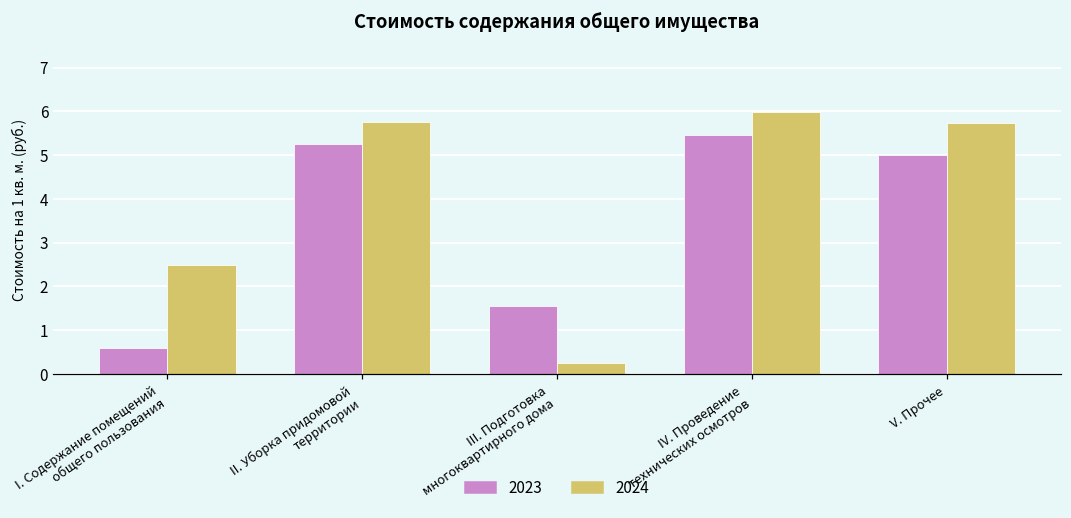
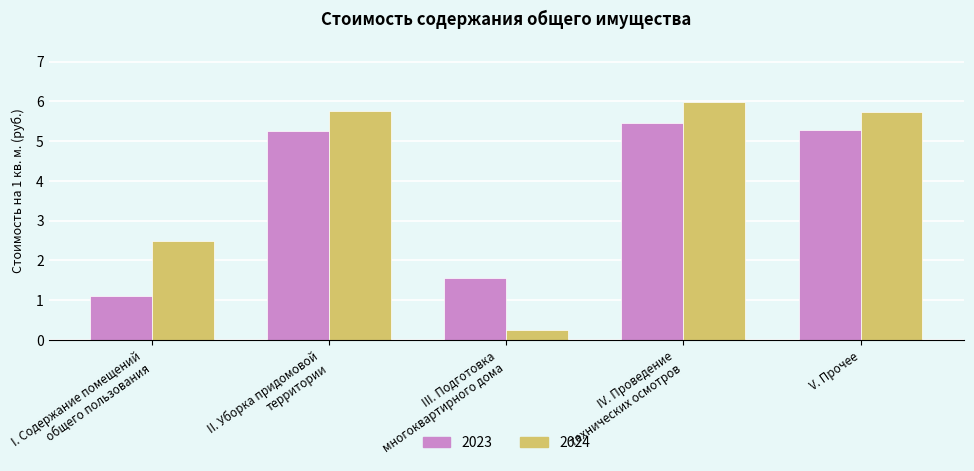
2023, I. Содержание помещений общего пользования: 0.6 -> 1.1
2023, V. Прочее: 5.0 -> 5.3
